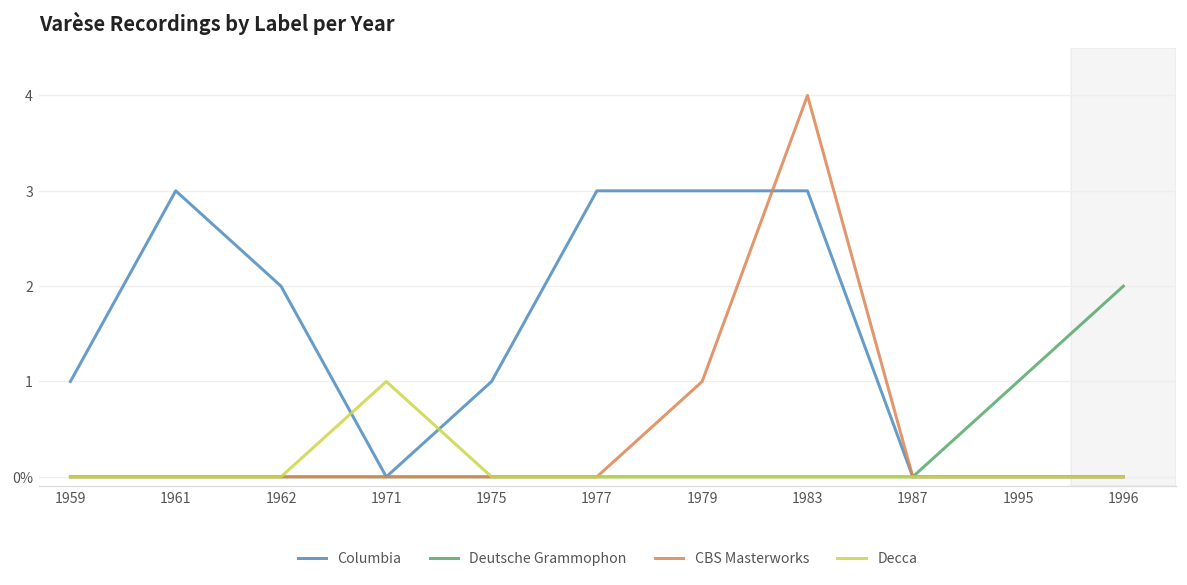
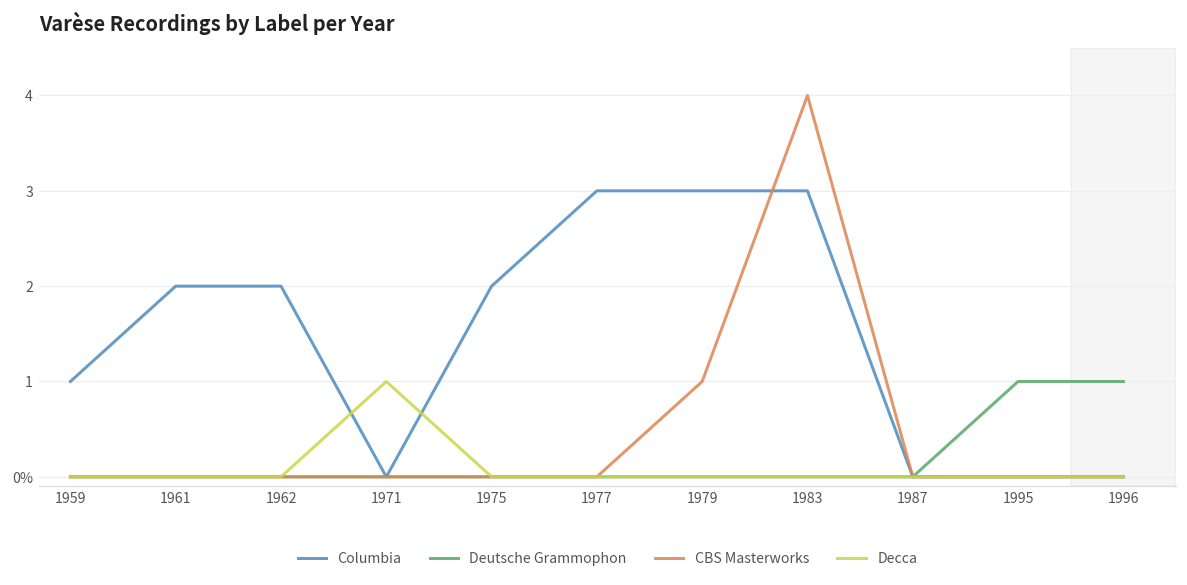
Columbia, 1961: 3 -> 2
Columbia, 1975: 1 -> 2
Deutsche Grammophon, 1996: 2 -> 1
